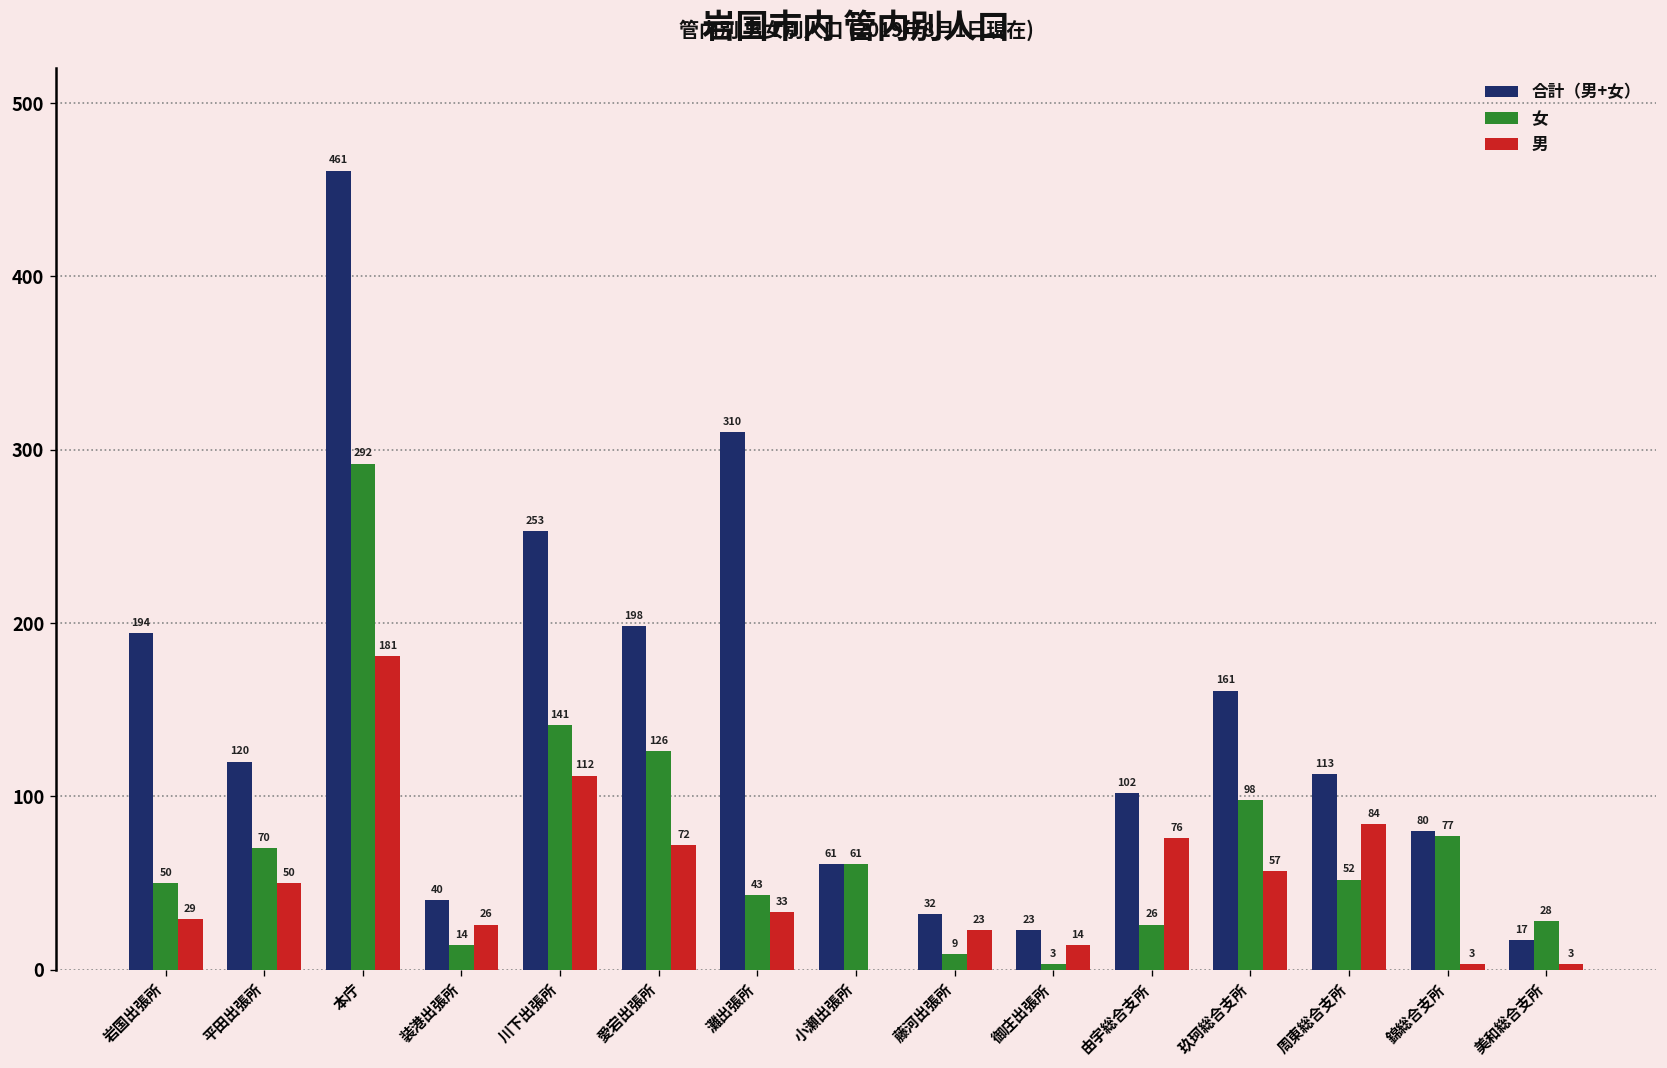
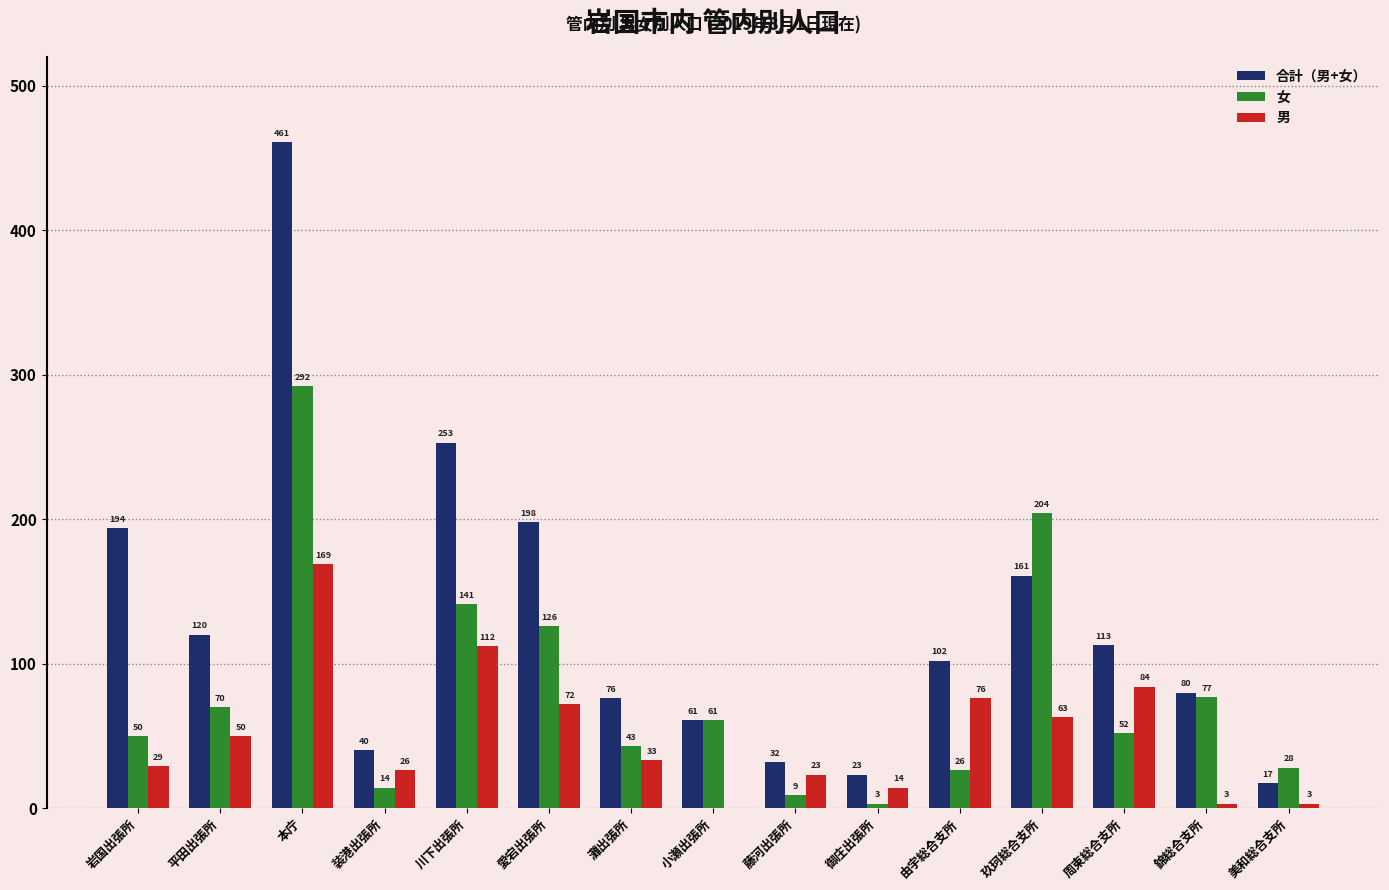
男, 本庁: 181 -> 169
合計（男+女）, 灘出張所: 310 -> 76
女, 玖珂総合支所: 98 -> 204
男, 玖珂総合支所: 57 -> 63
